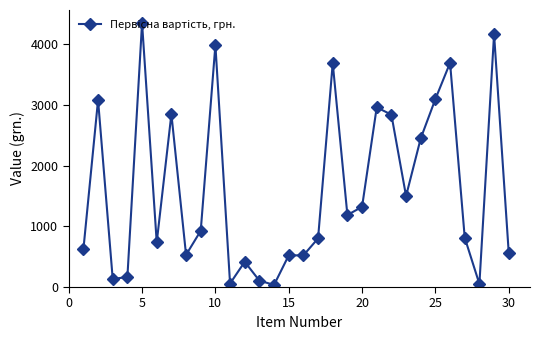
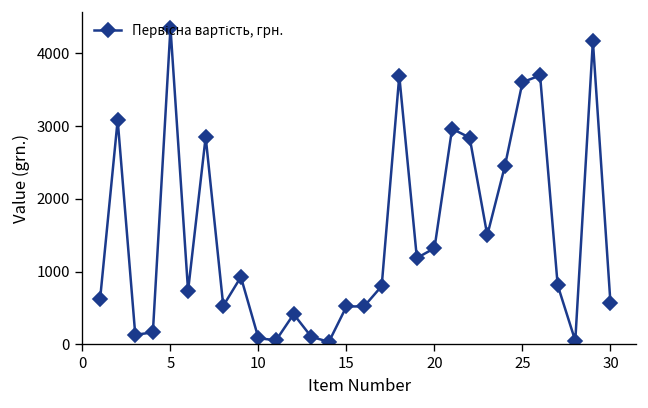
10: 4000 -> 100
25: 3100 -> 3600
